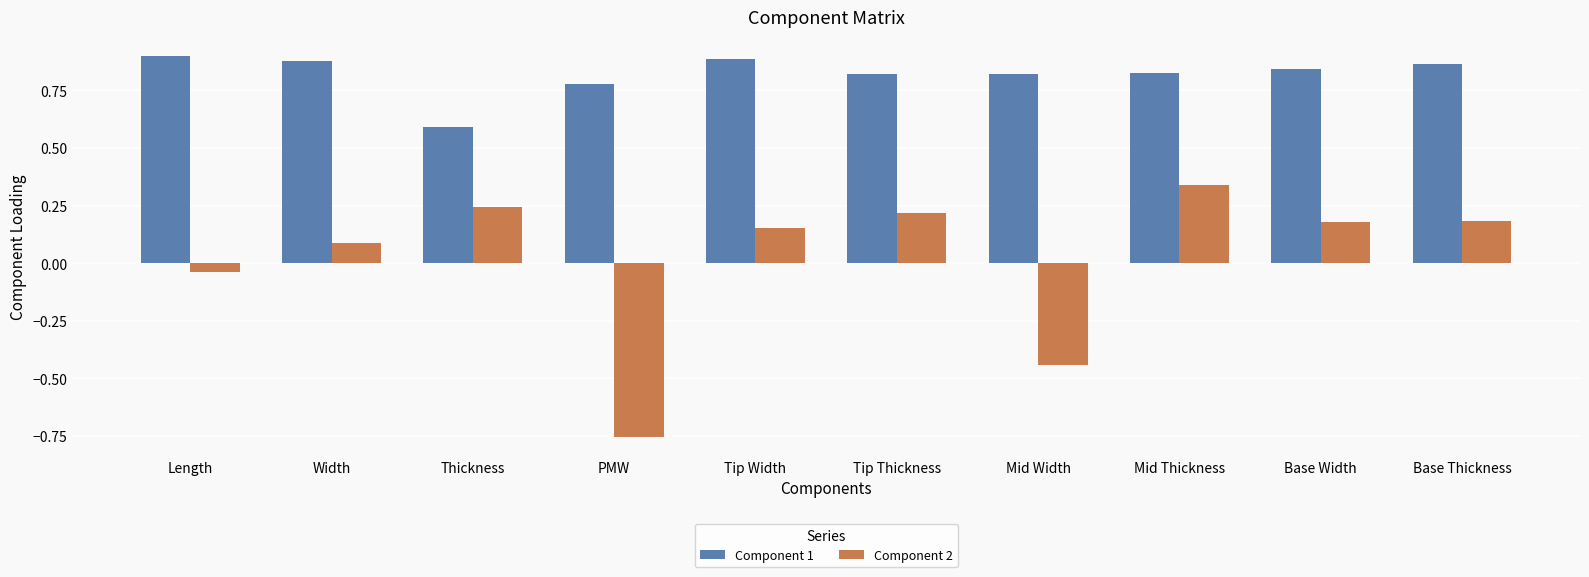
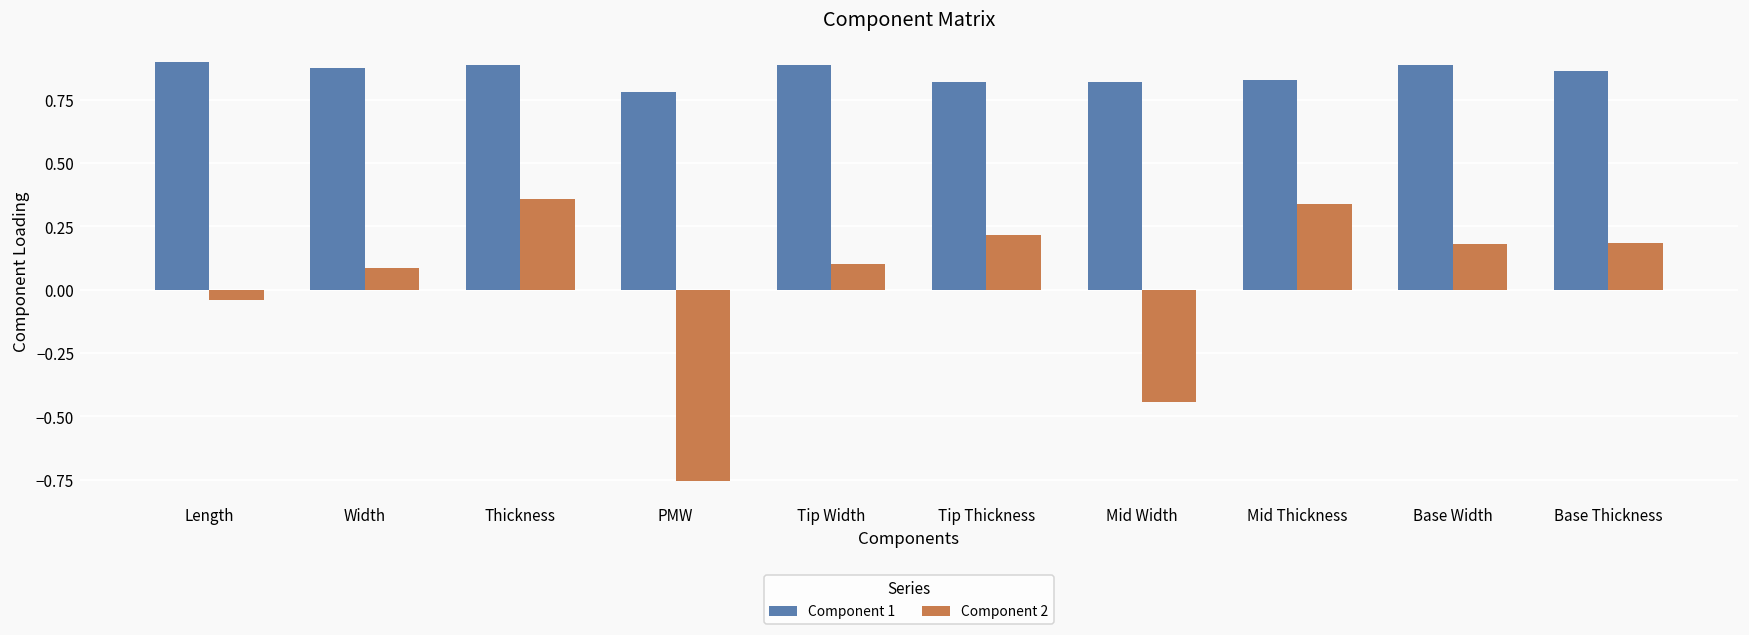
Component 1, Thickness: 0.59 -> 0.89
Component 2, Thickness: 0.25 -> 0.36
Component 2, Tip Width: 0.15 -> 0.10
Component 1, Base Width: 0.84 -> 0.89
